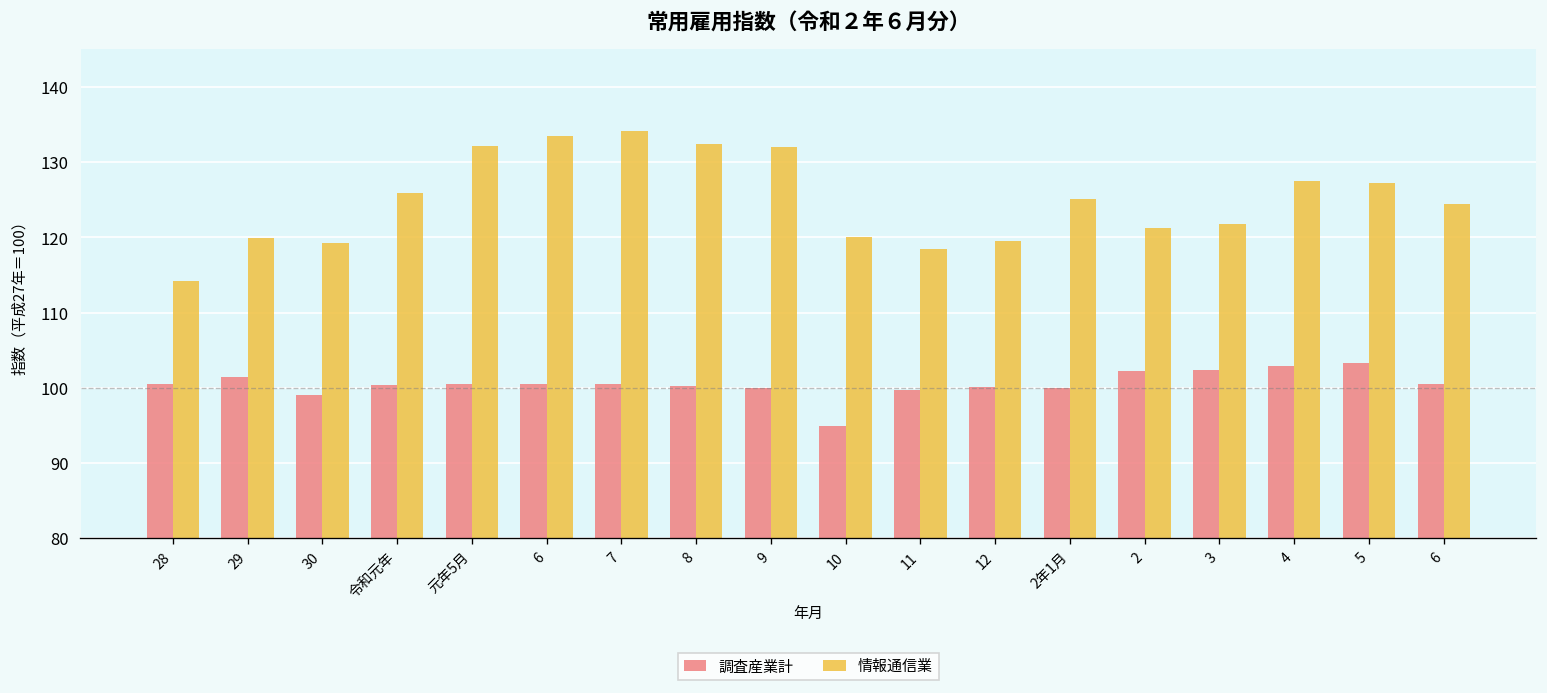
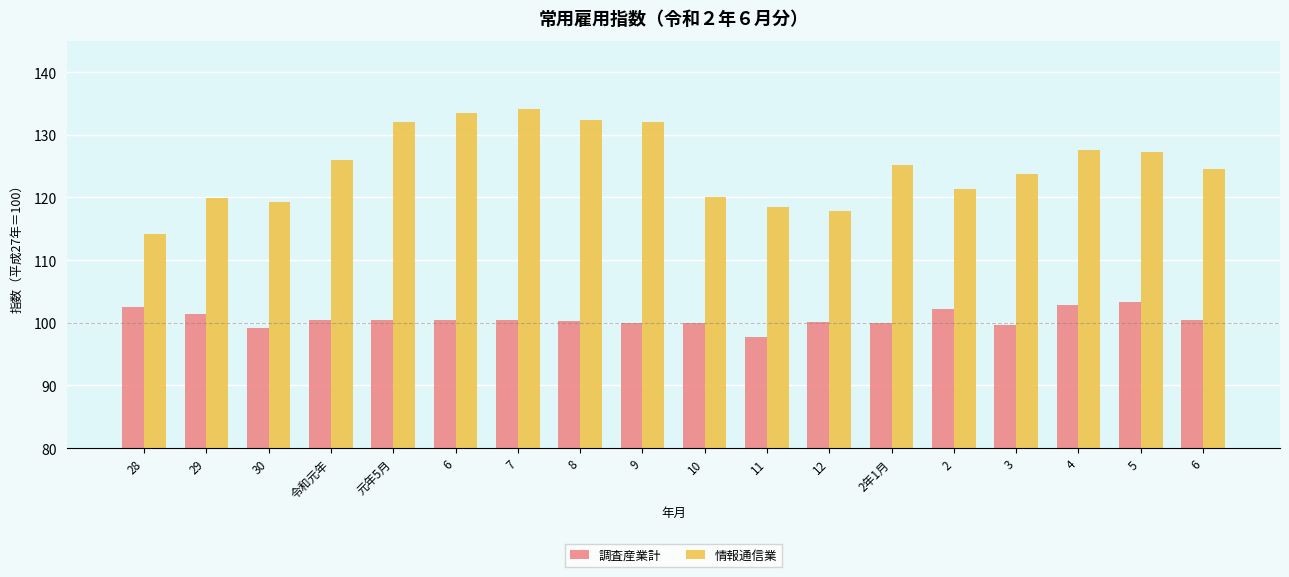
調査産業計, 28: 101 -> 103
調査産業計, 10: 95 -> 100
調査産業計, 11: 100 -> 98
情報通信業, 12: 120 -> 118
調査産業計, 3: 102 -> 100
情報通信業, 3: 122 -> 124
